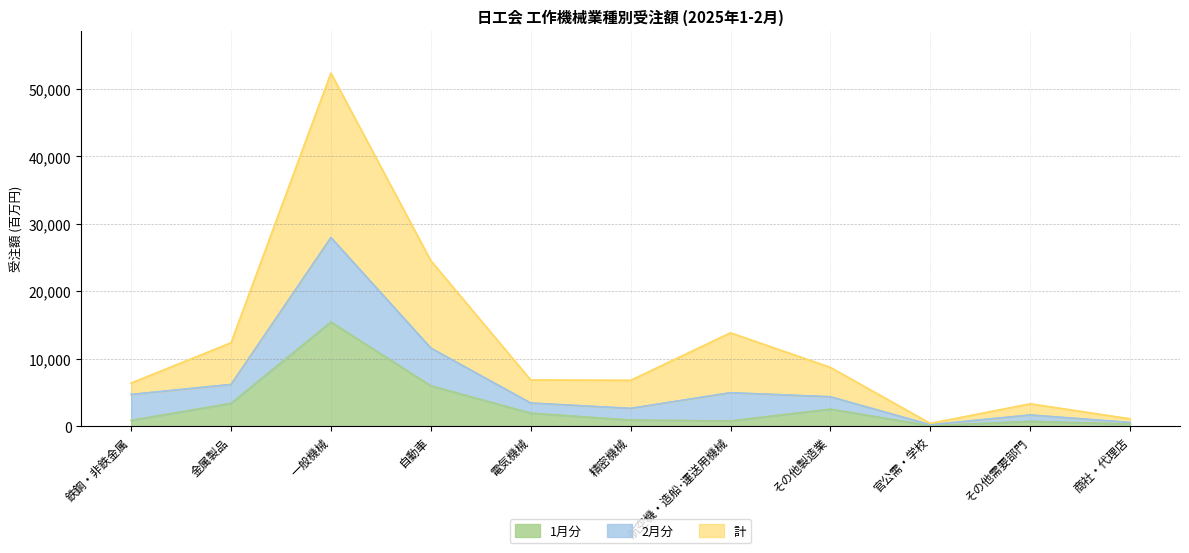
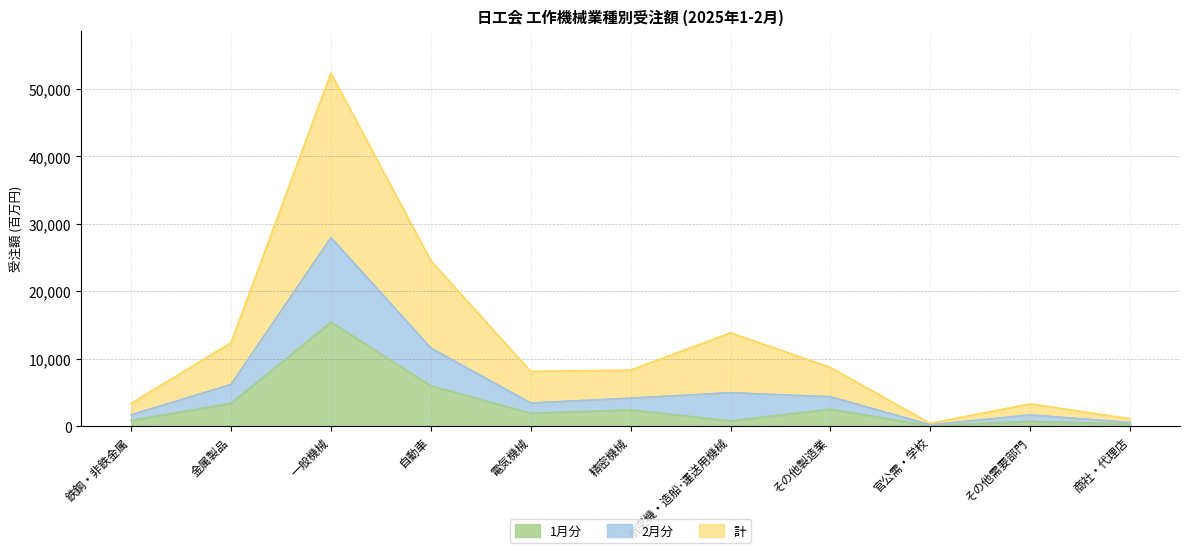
2月分, 鉄鋼・非鉄金属: 4,000 -> 1,000
計, 電気機械: 3,000 -> 5,000
1月分, 精密機械: 1,000 -> 2,000
